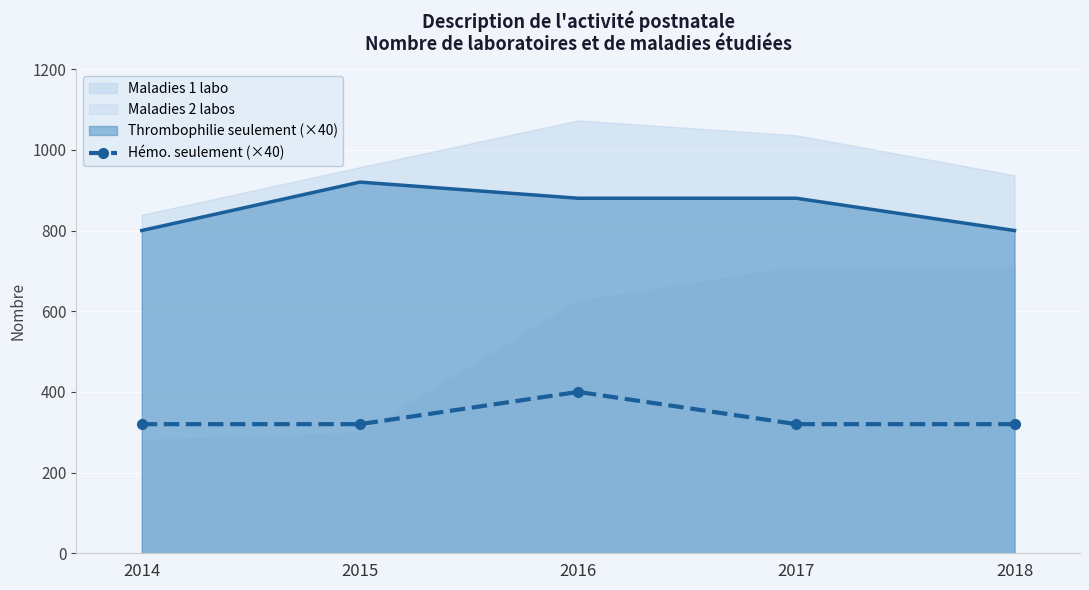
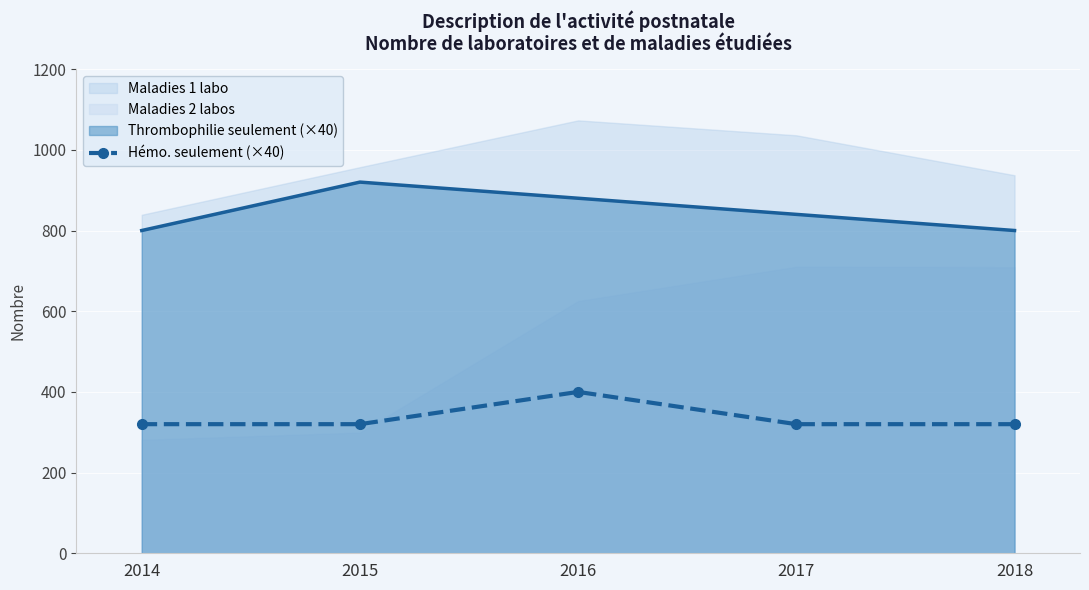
Thrombophilie seulement (×40), 2017: 880 -> 840
